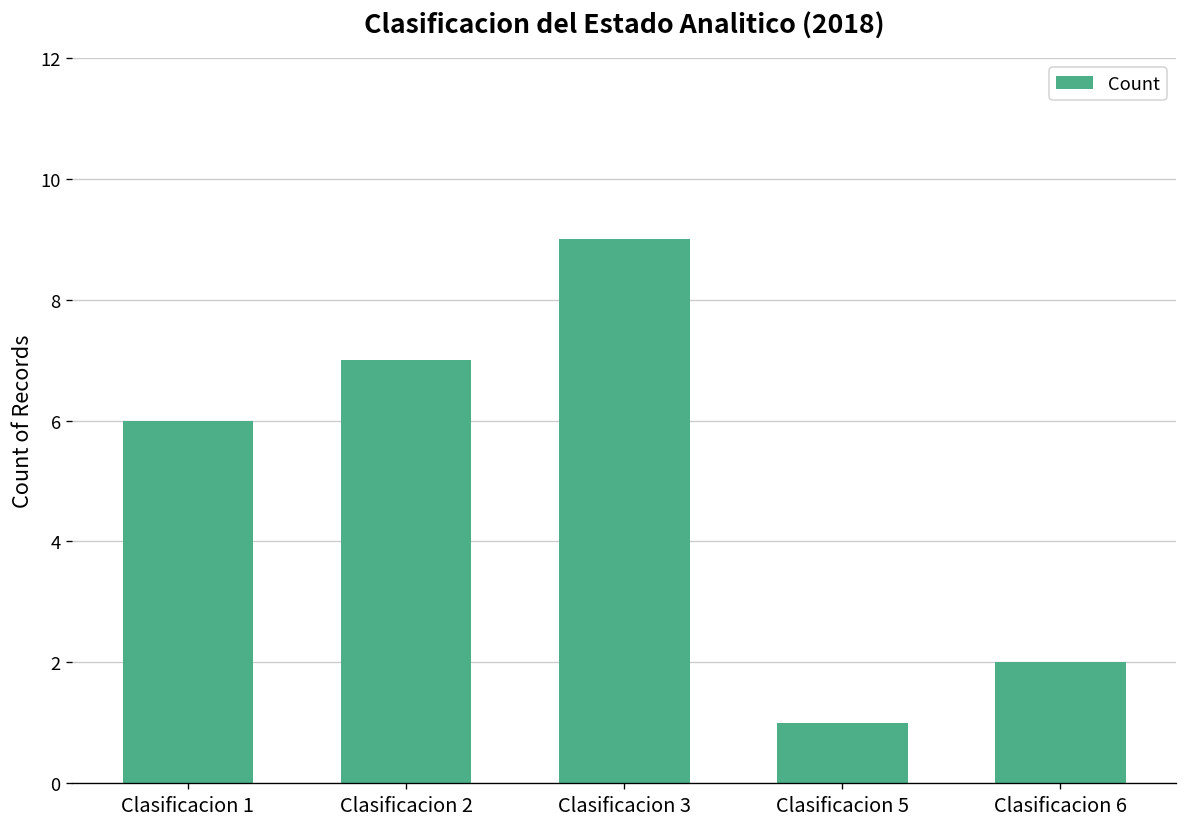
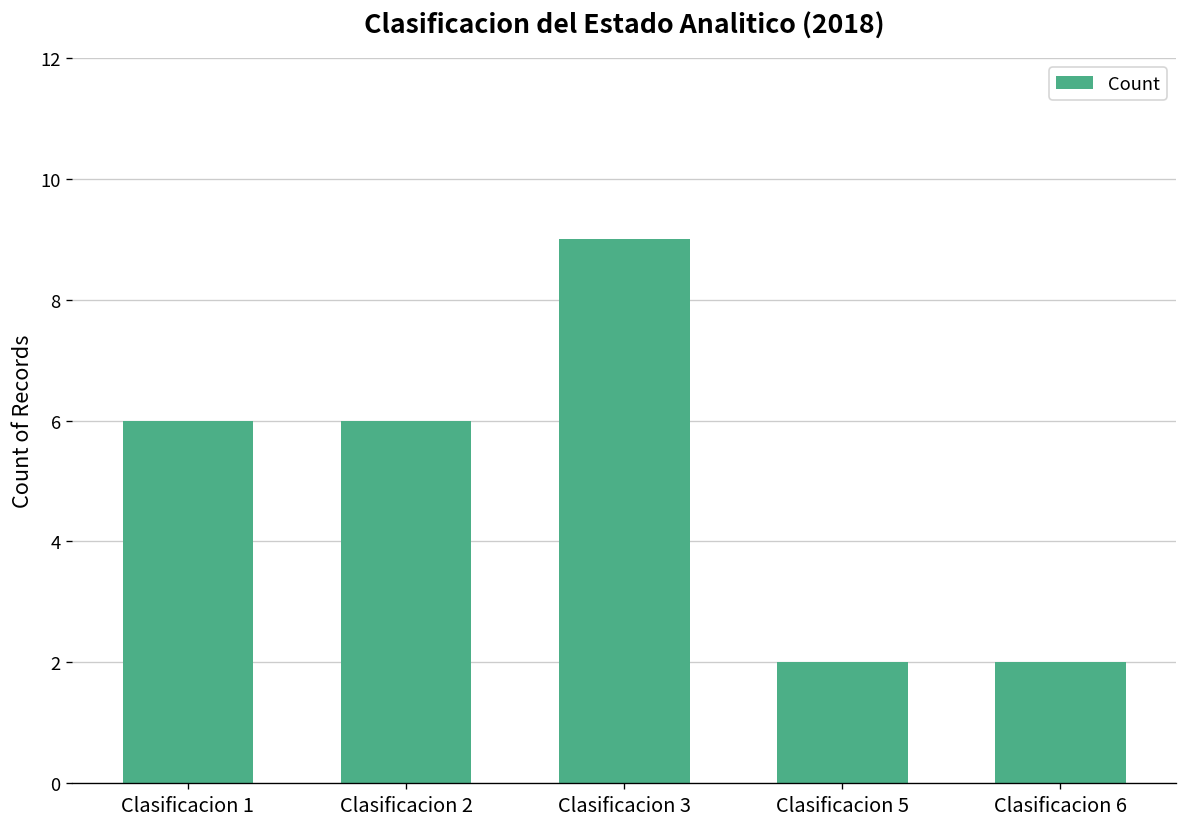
Clasificacion 2: 7 -> 6
Clasificacion 5: 1 -> 2
